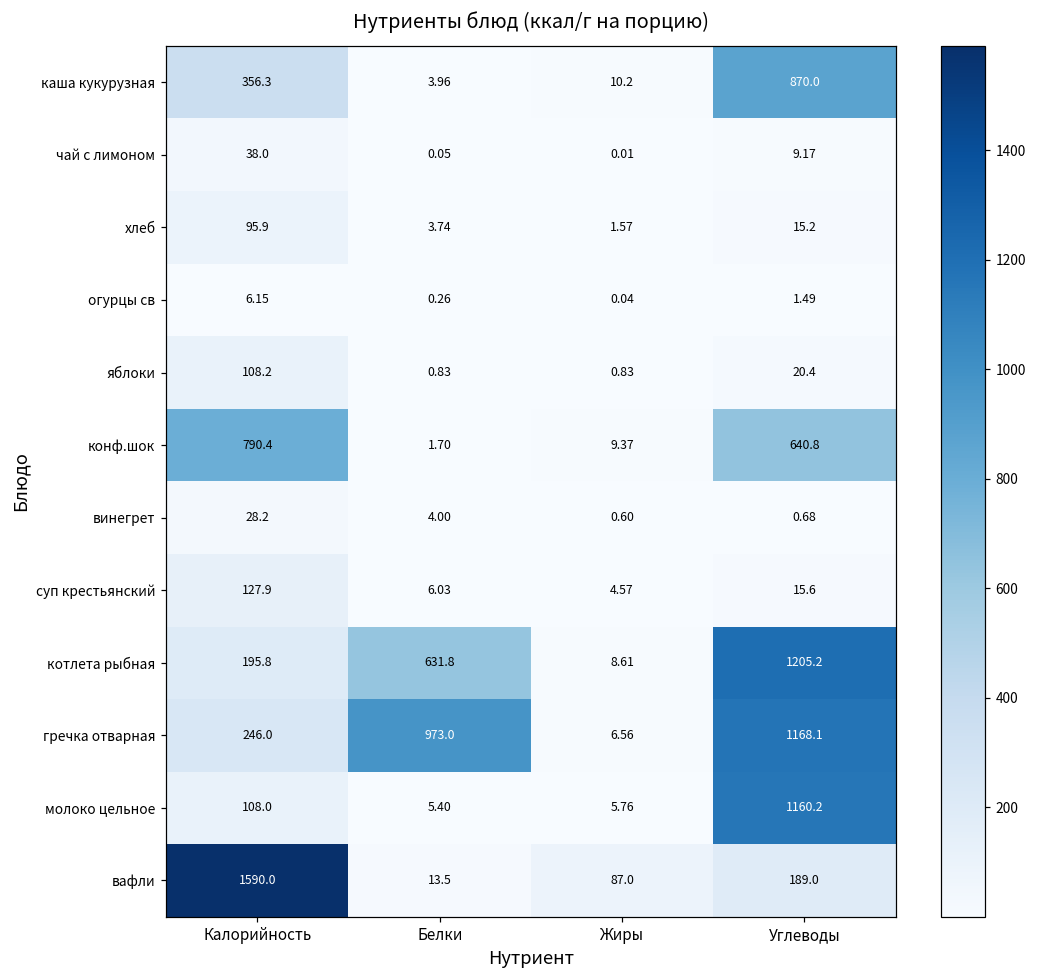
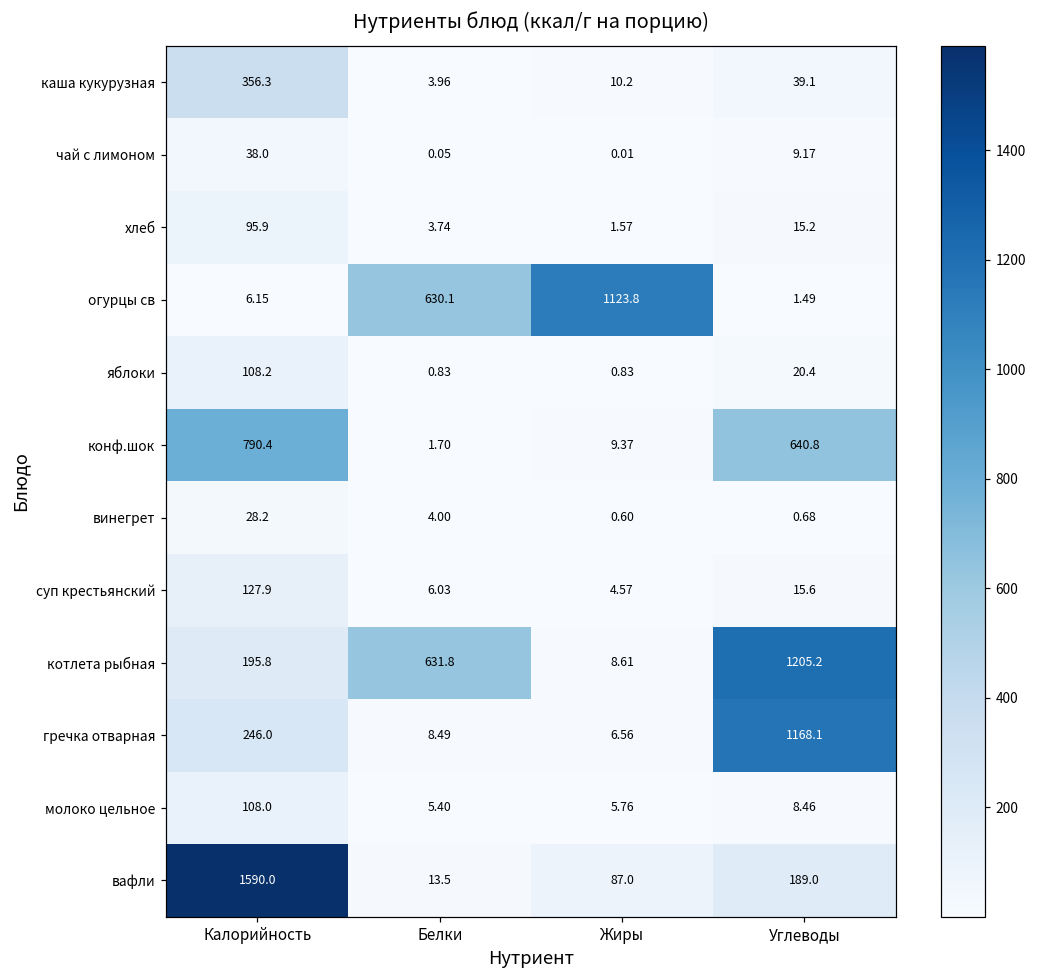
каша кукурузная, Углеводы: 870.0 -> 39.1
огурцы св, Белки: 0.26 -> 630.1
огурцы св, Жиры: 0.04 -> 1123.8
гречка отварная, Белки: 973.0 -> 8.49
молоко цельное, Углеводы: 1160.2 -> 8.46
